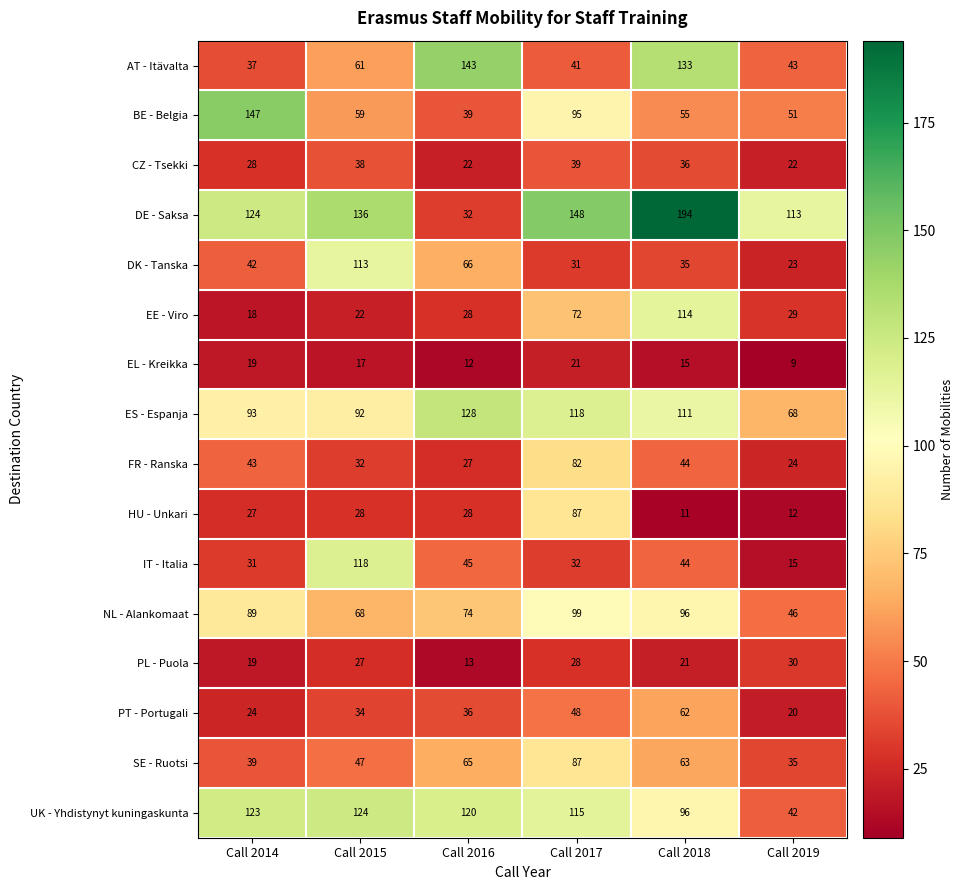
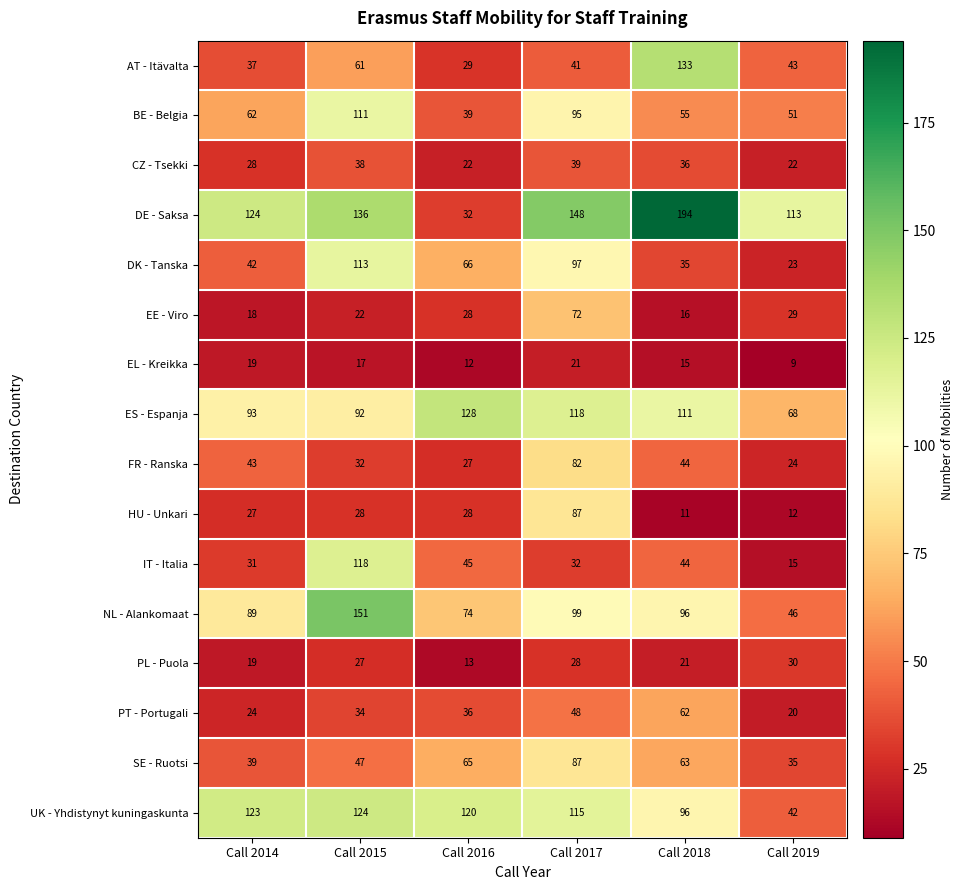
AT - Itävalta, Call 2016: 143 -> 29
BE - Belgia, Call 2014: 147 -> 62
BE - Belgia, Call 2015: 59 -> 111
DK - Tanska, Call 2017: 31 -> 97
EE - Viro, Call 2018: 114 -> 16
NL - Alankomaat, Call 2015: 68 -> 151
